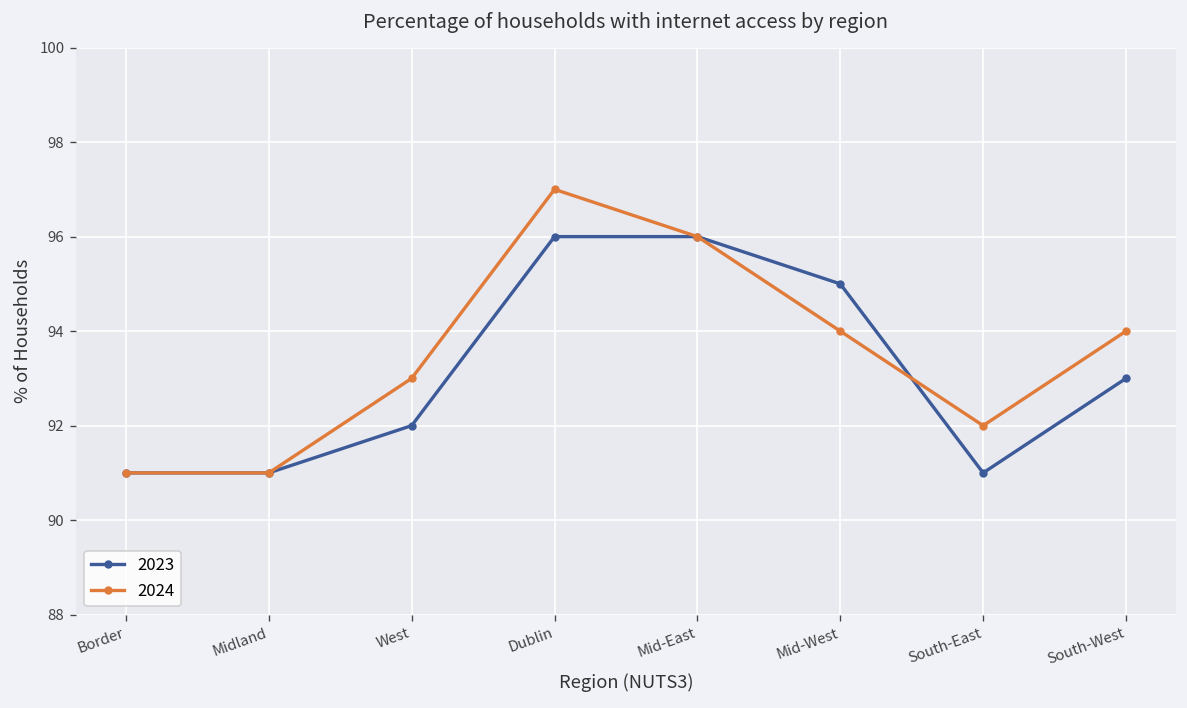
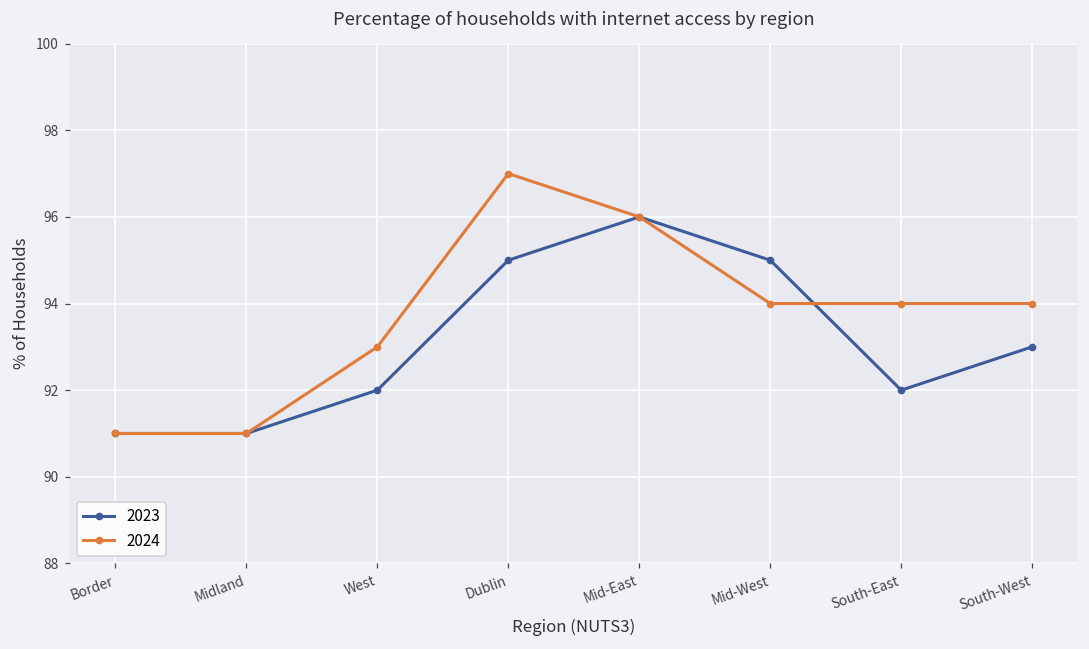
2023, Dublin: 96 -> 95
2023, South-East: 91 -> 92
2024, South-East: 92 -> 94
